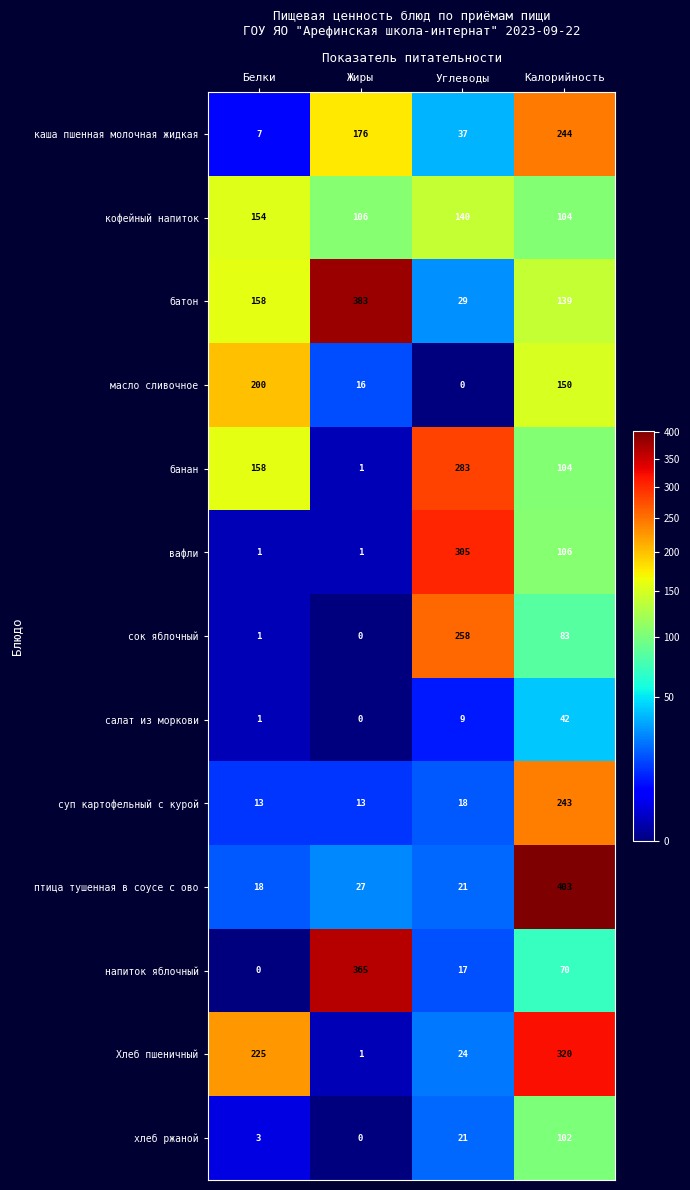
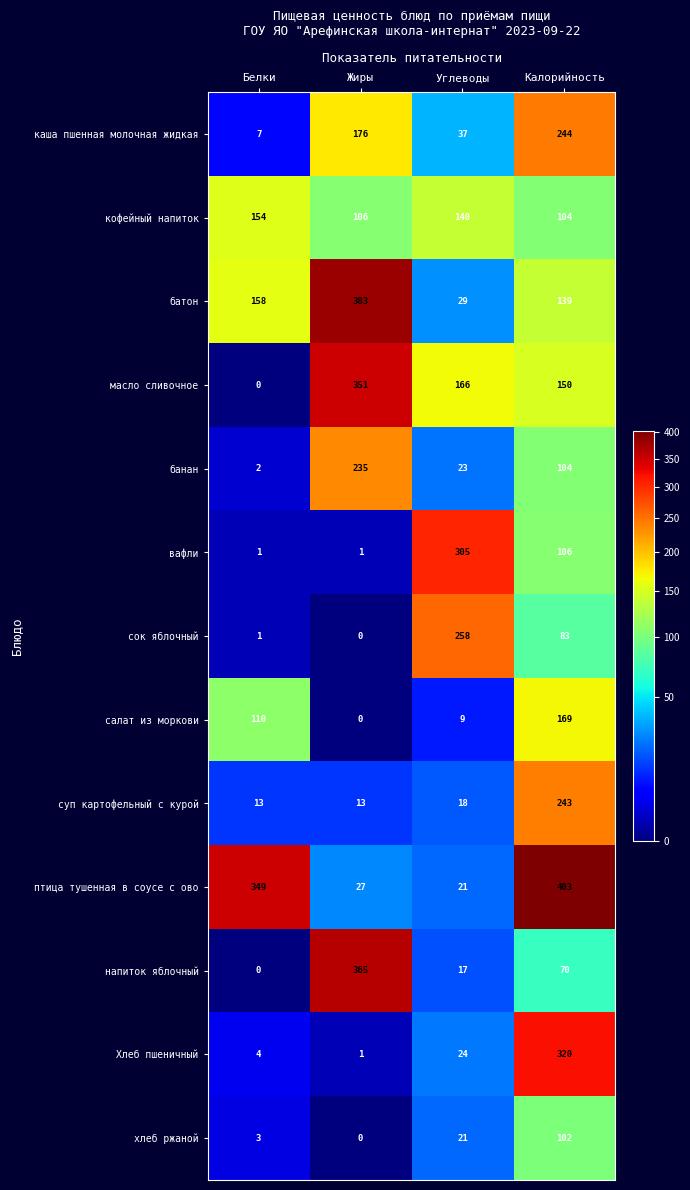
масло сливочное, Белки: 200 -> 0
масло сливочное, Жиры: 16 -> 351
масло сливочное, Углеводы: 0 -> 166
банан, Белки: 158 -> 2
банан, Жиры: 1 -> 235
банан, Углеводы: 283 -> 23
салат из моркови, Белки: 1 -> 110
салат из моркови, Калорийность: 42 -> 169
птица тушенная в соусе с ово, Белки: 18 -> 349
Хлеб пшеничный, Белки: 225 -> 4
